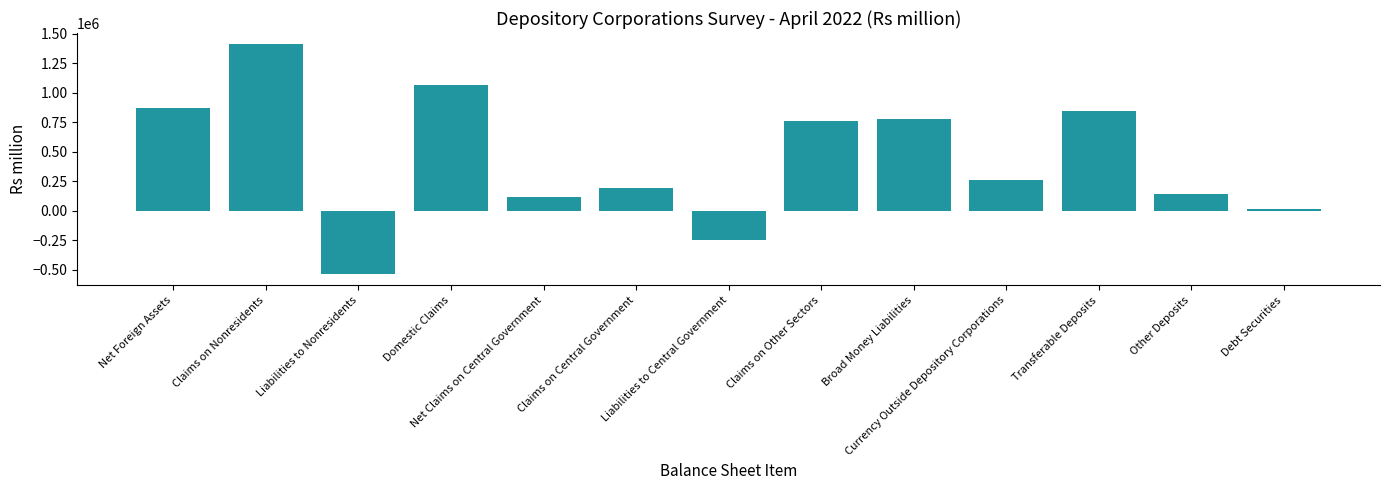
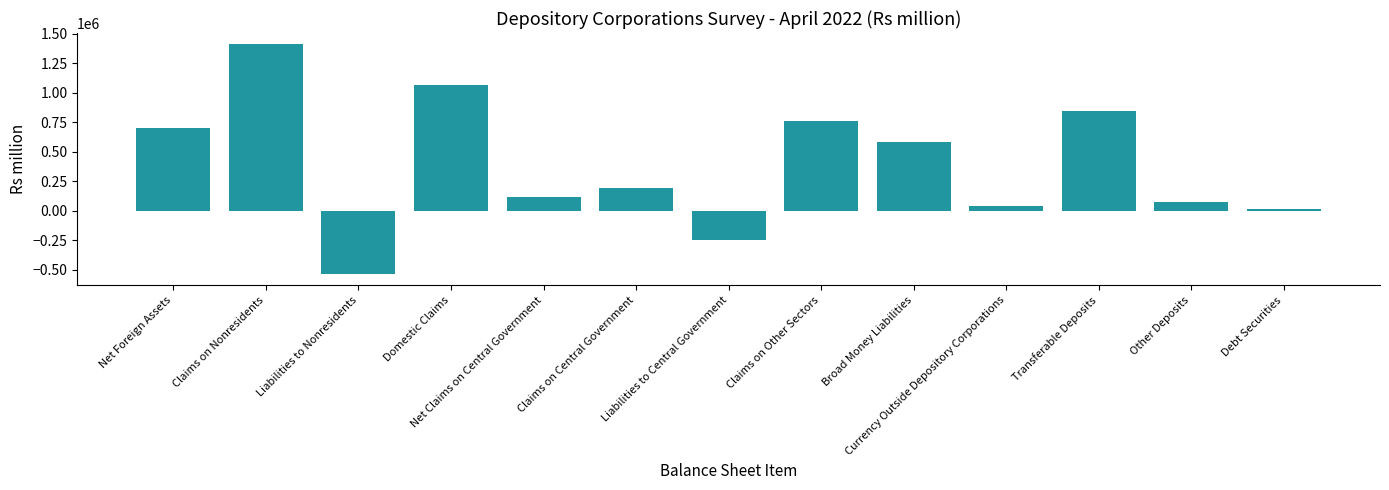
Net Foreign Assets: 870000 -> 700000
Broad Money Liabilities: 770000 -> 580000
Currency Outside Depository Corporations: 260000 -> 40000
Other Deposits: 140000 -> 80000
